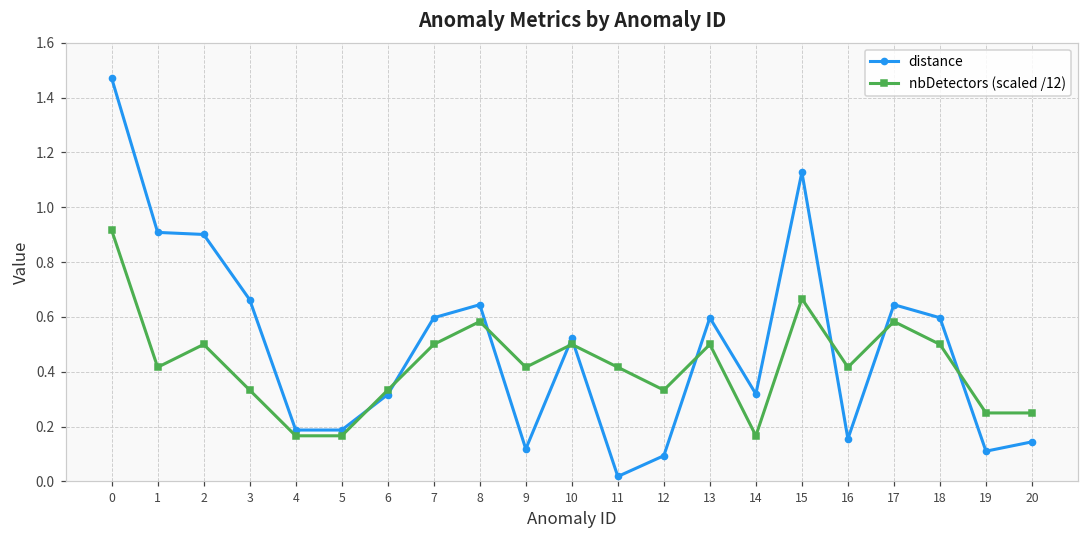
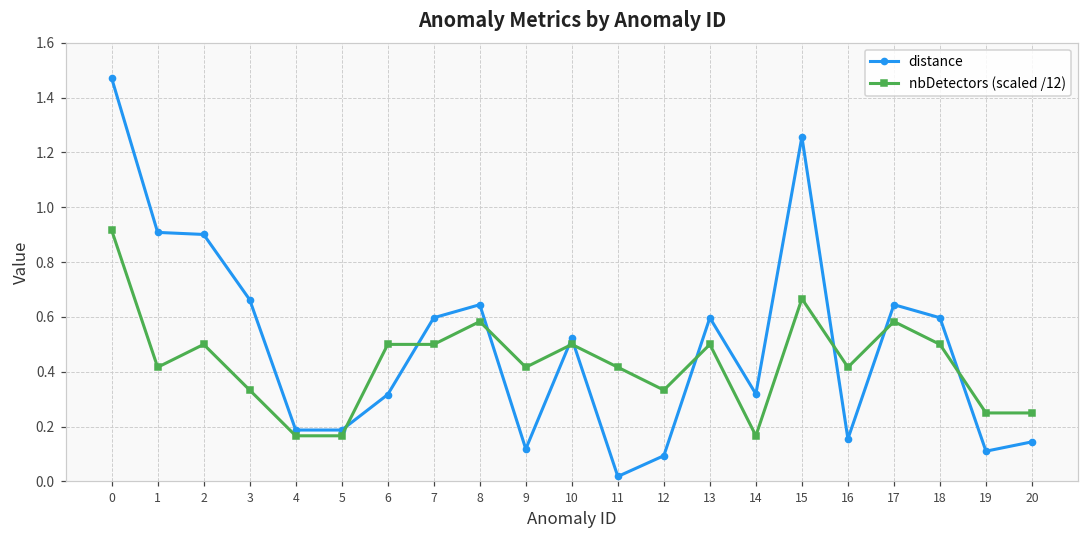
nbDetectors (scaled /12), 6: 0.33 -> 0.50
distance, 15: 1.13 -> 1.26
